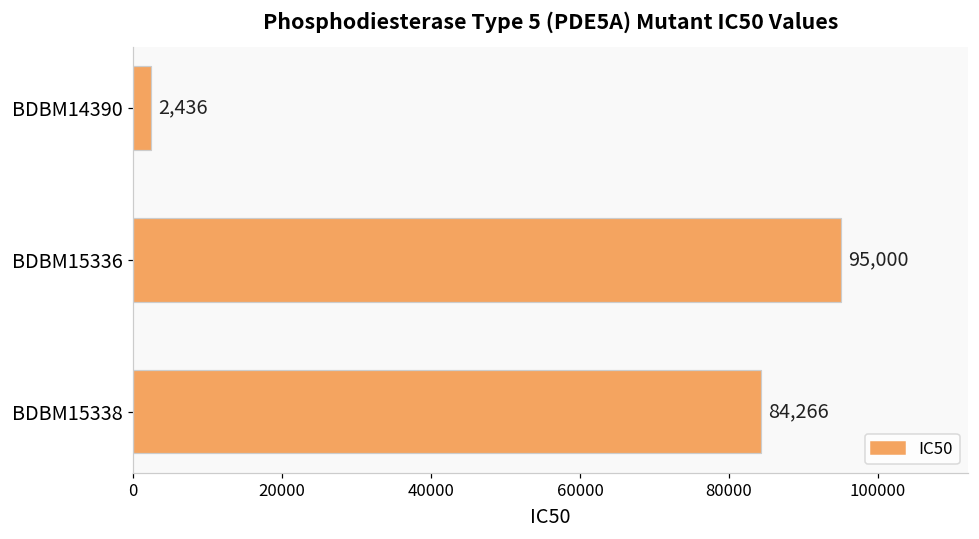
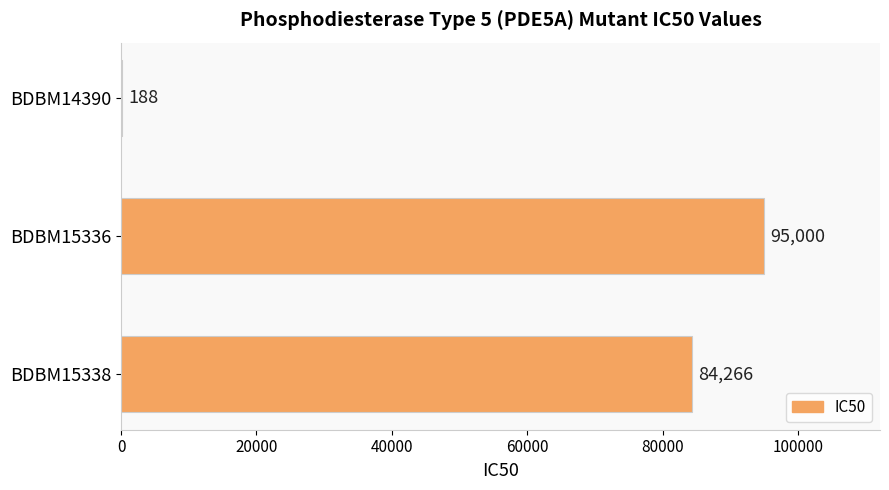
BDBM14390: 2,436 -> 188
